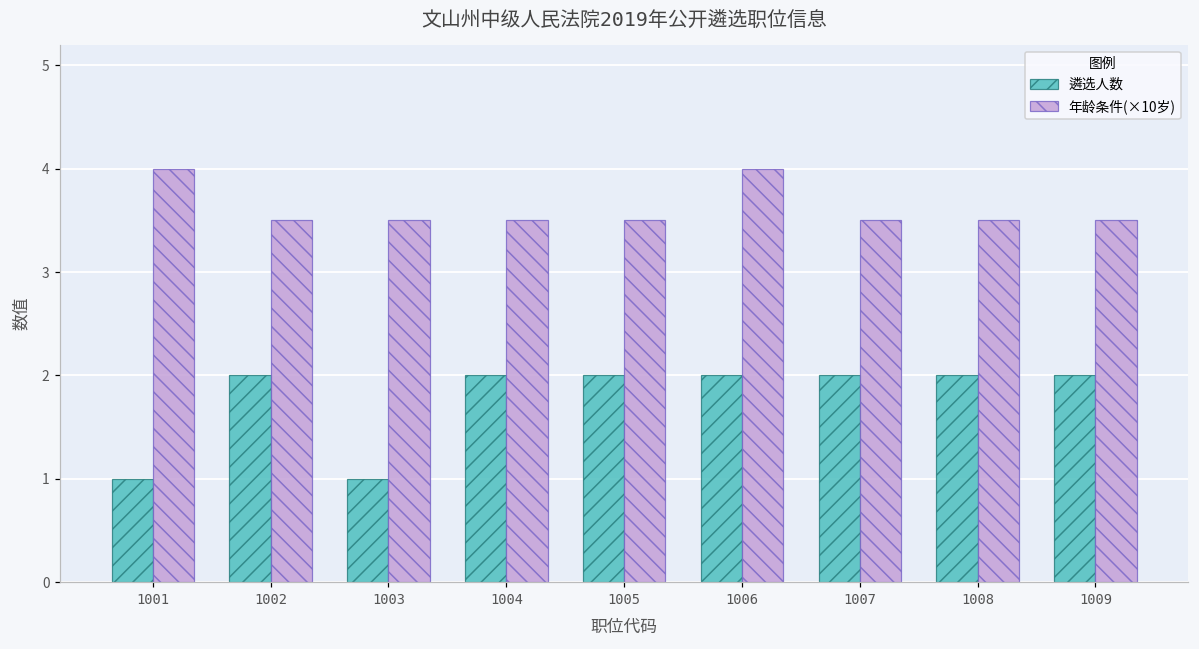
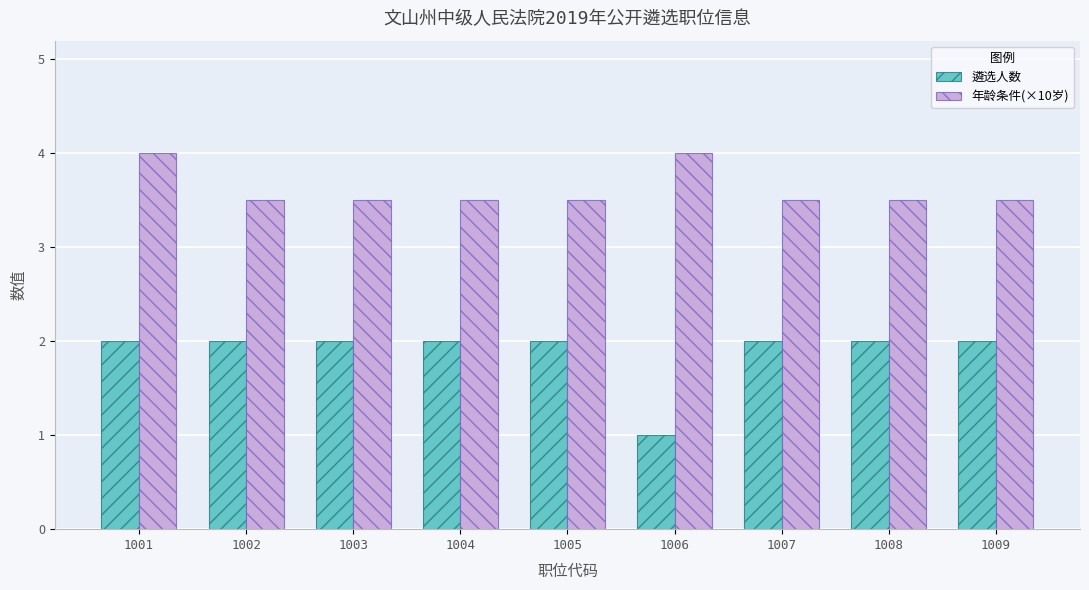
遴选人数, 1001: 1 -> 2
遴选人数, 1003: 1 -> 2
遴选人数, 1006: 2 -> 1
